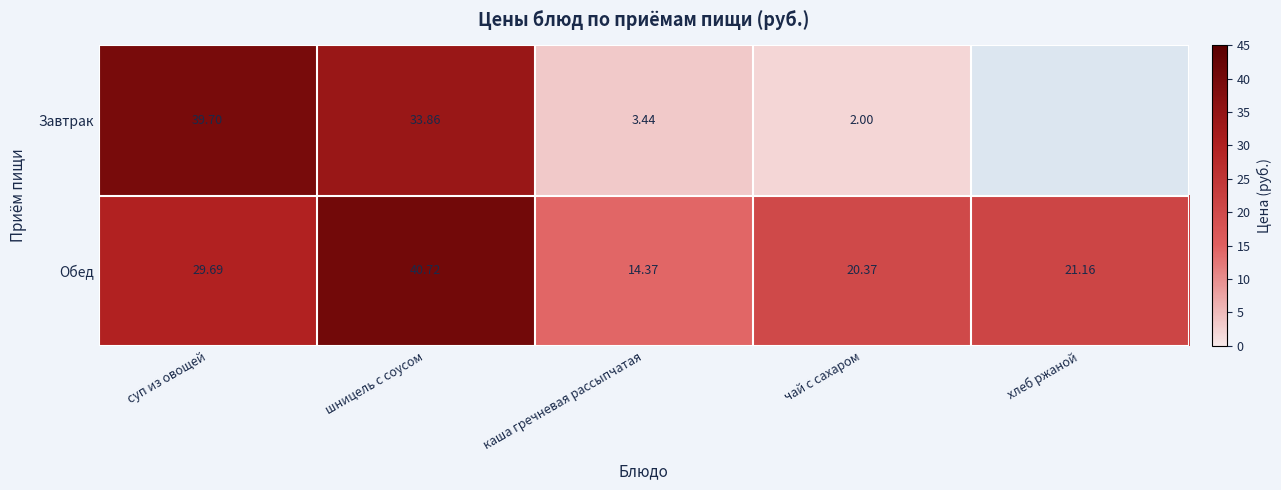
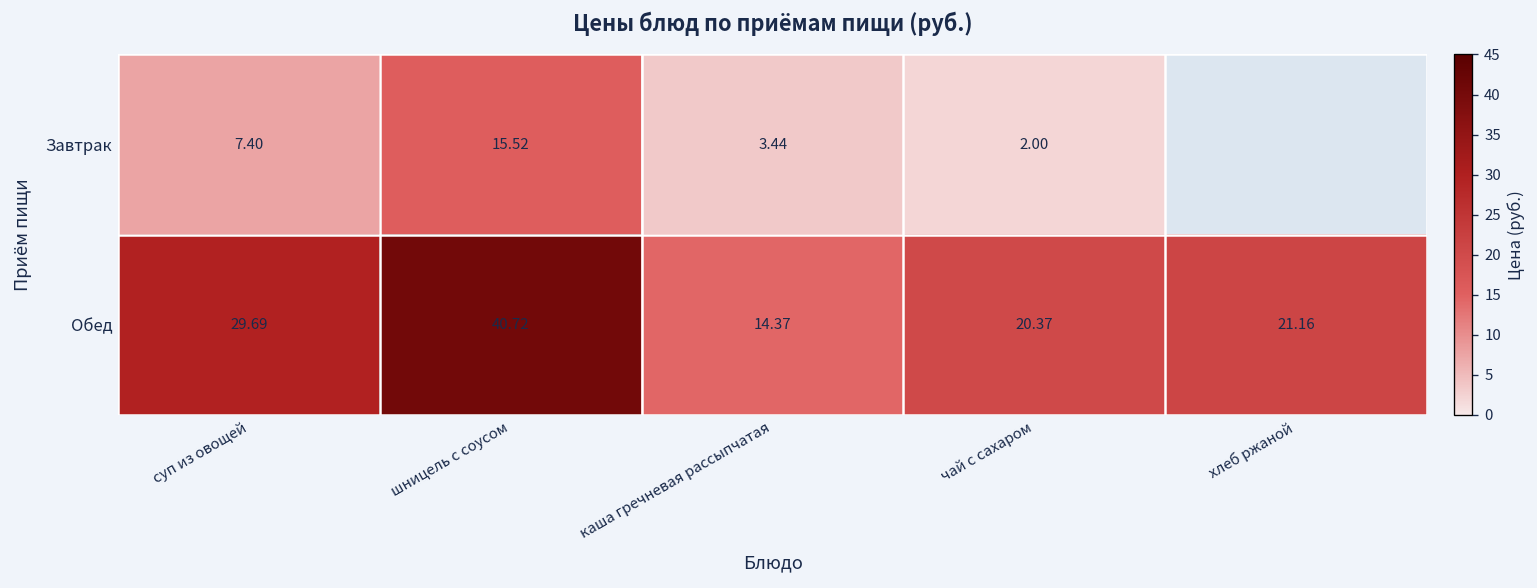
Завтрак, суп из овощей: 39.70 -> 7.40
Завтрак, шницель с соусом: 33.86 -> 15.52
